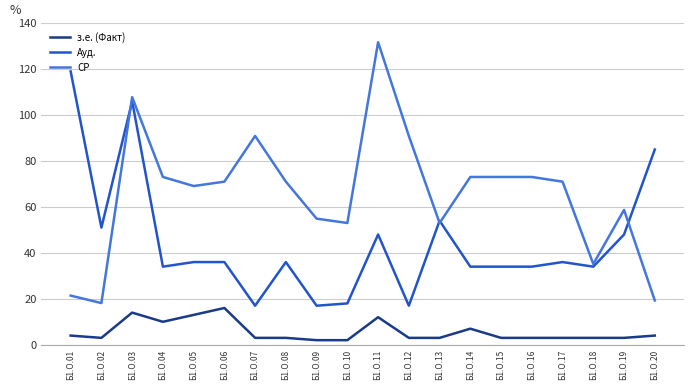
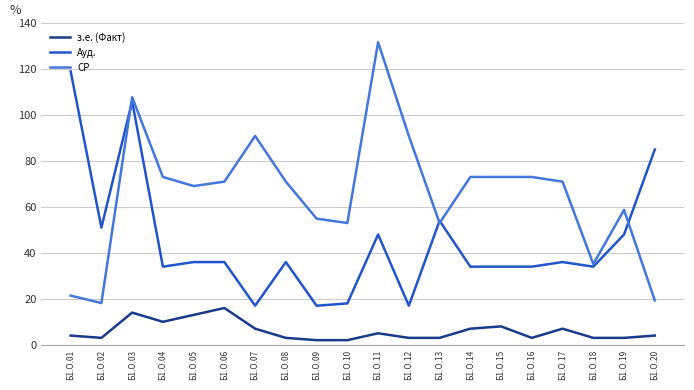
з.е. (Факт), Б1.О.07: 3 -> 7
з.е. (Факт), Б1.О.11: 12 -> 5
з.е. (Факт), Б1.О.15: 3 -> 8
з.е. (Факт), Б1.О.17: 3 -> 7
